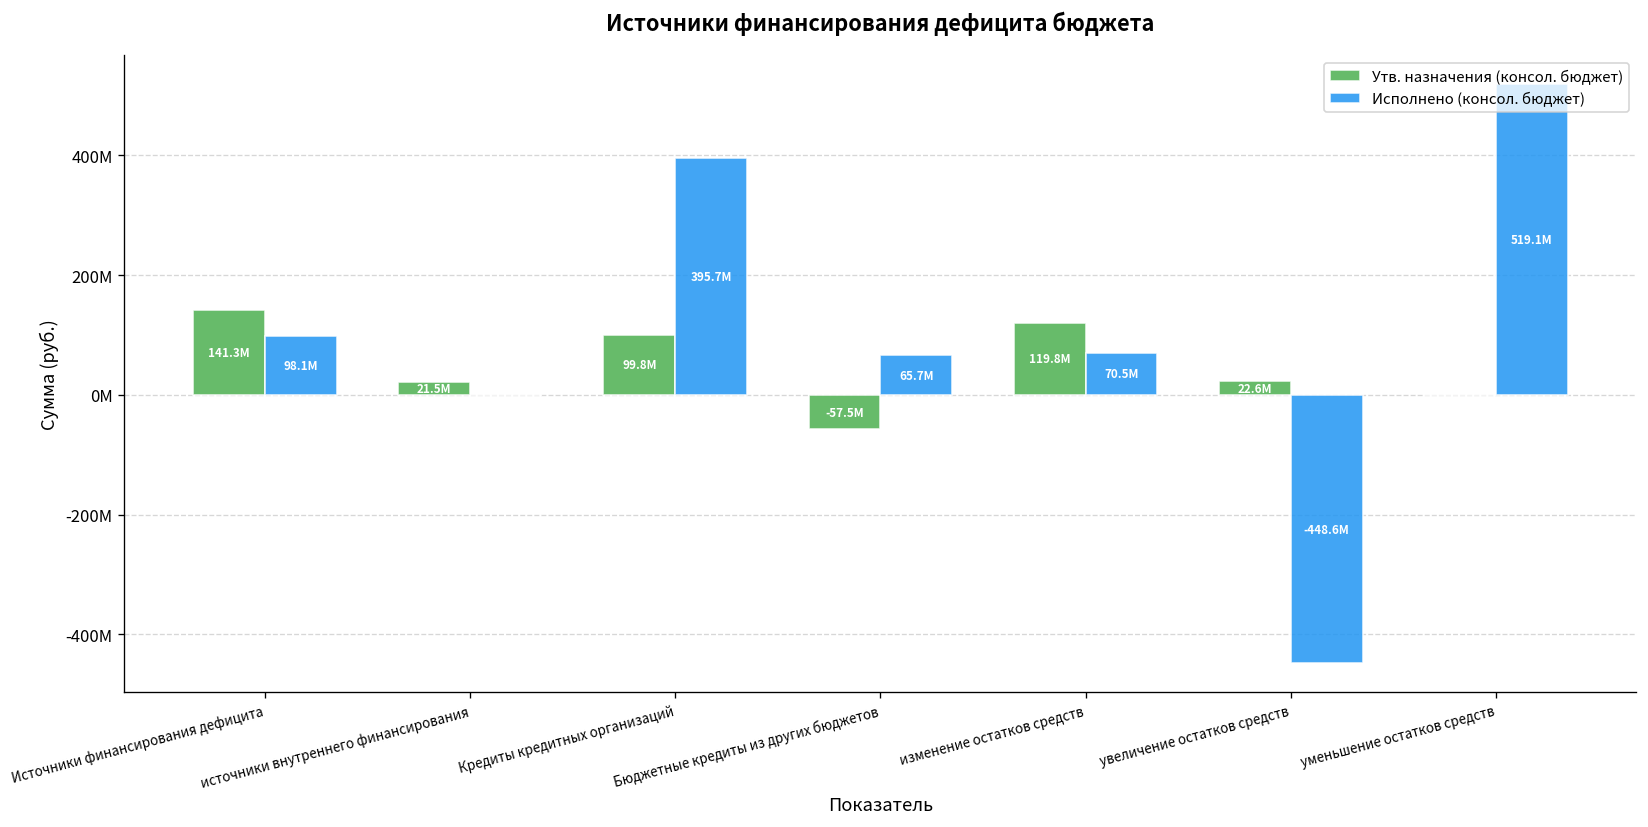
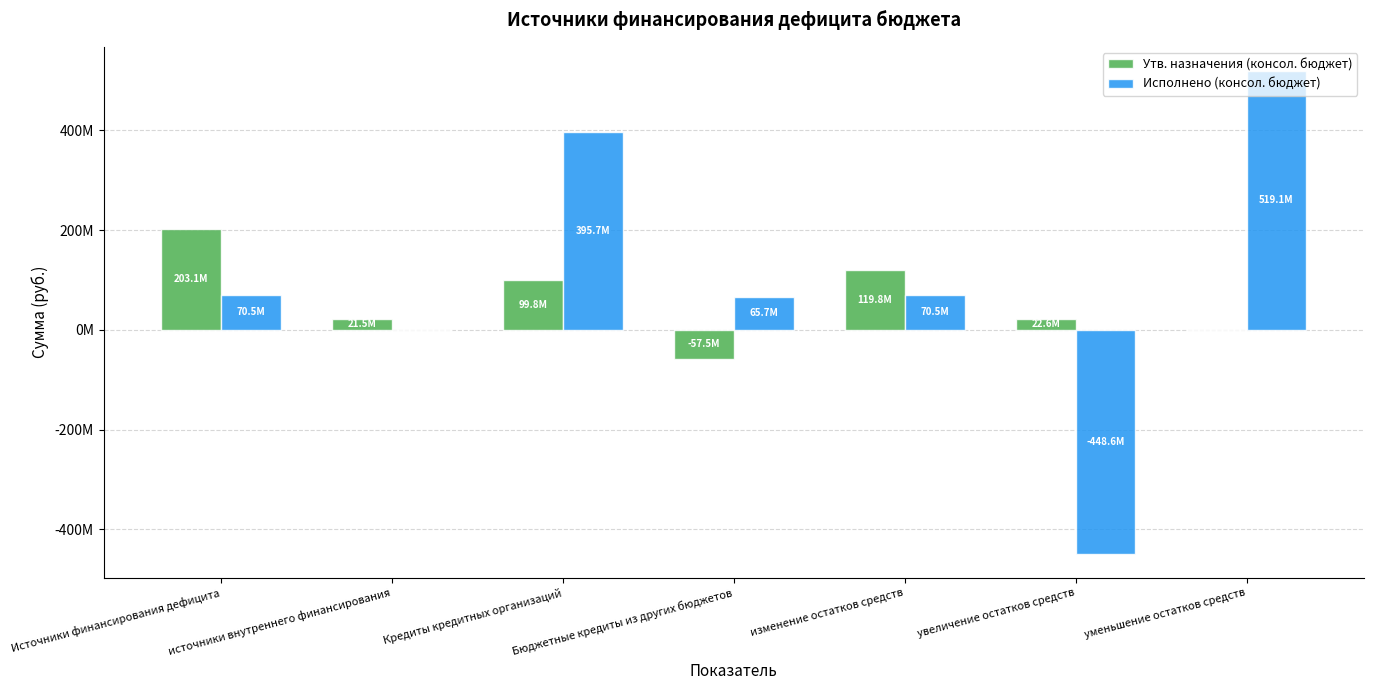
Утв. назначения (консол. бюджет), Источники финансирования дефицита: 141.3M -> 203.1M
Исполнено (консол. бюджет), Источники финансирования дефицита: 98.1M -> 70.5M
